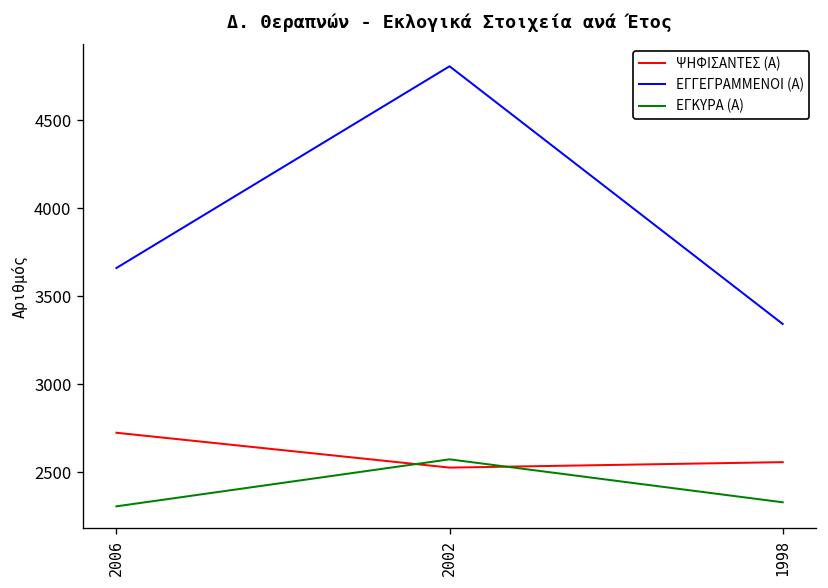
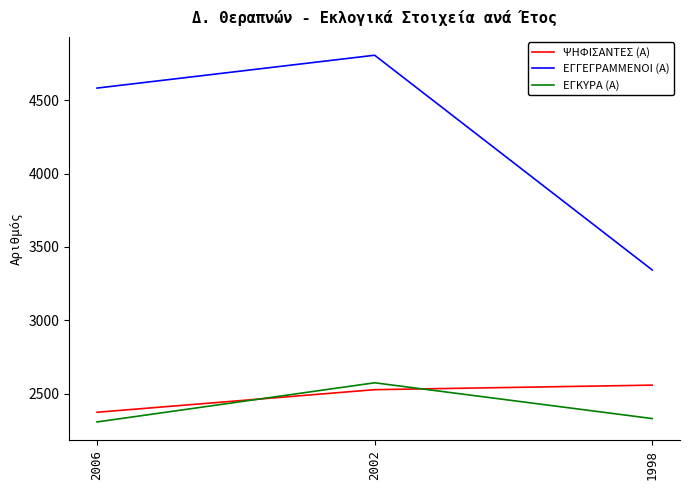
ΨΗΦΙΣΑΝΤΕΣ (Α), 2006: 2730 -> 2370
ΕΓΓΕΓΡΑΜΜΕΝΟΙ (Α), 2006: 3660 -> 4580
